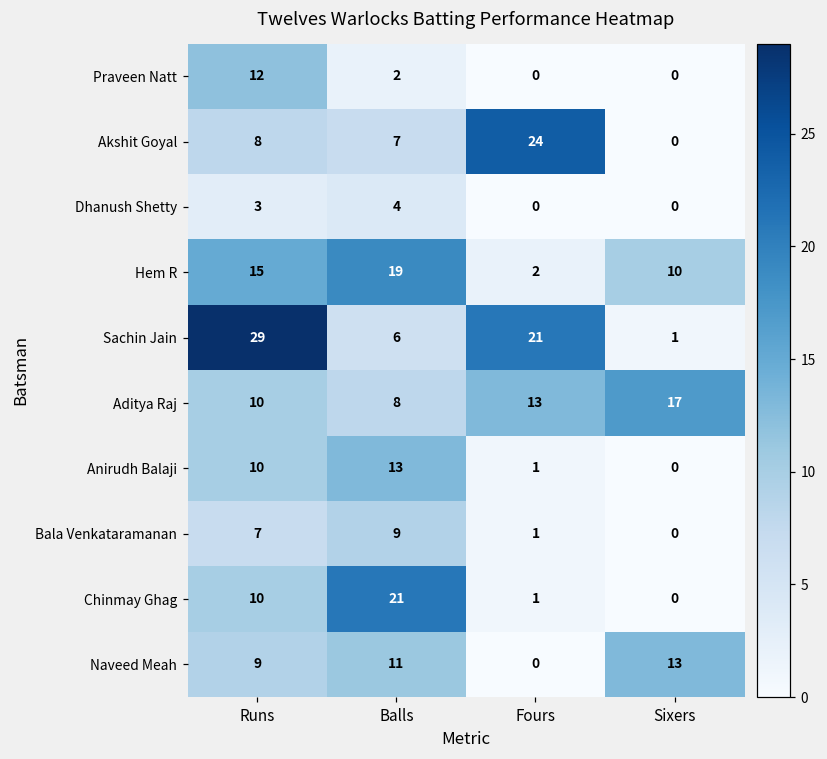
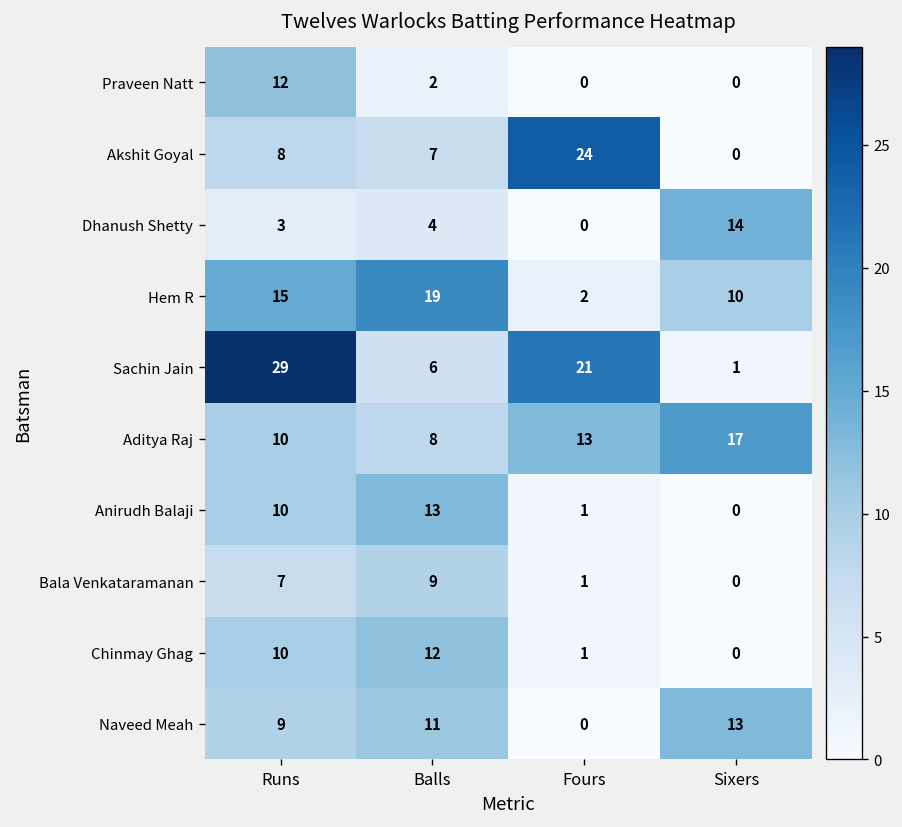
Dhanush Shetty, Sixers: 0 -> 14
Chinmay Ghag, Balls: 21 -> 12
